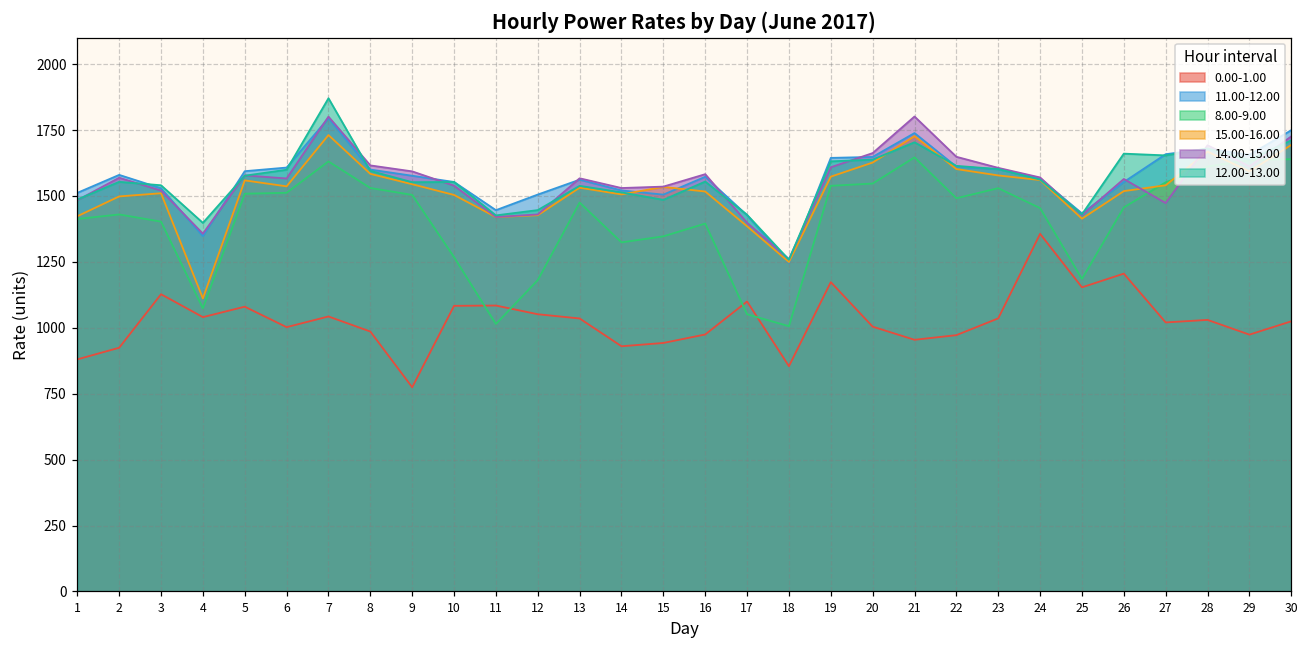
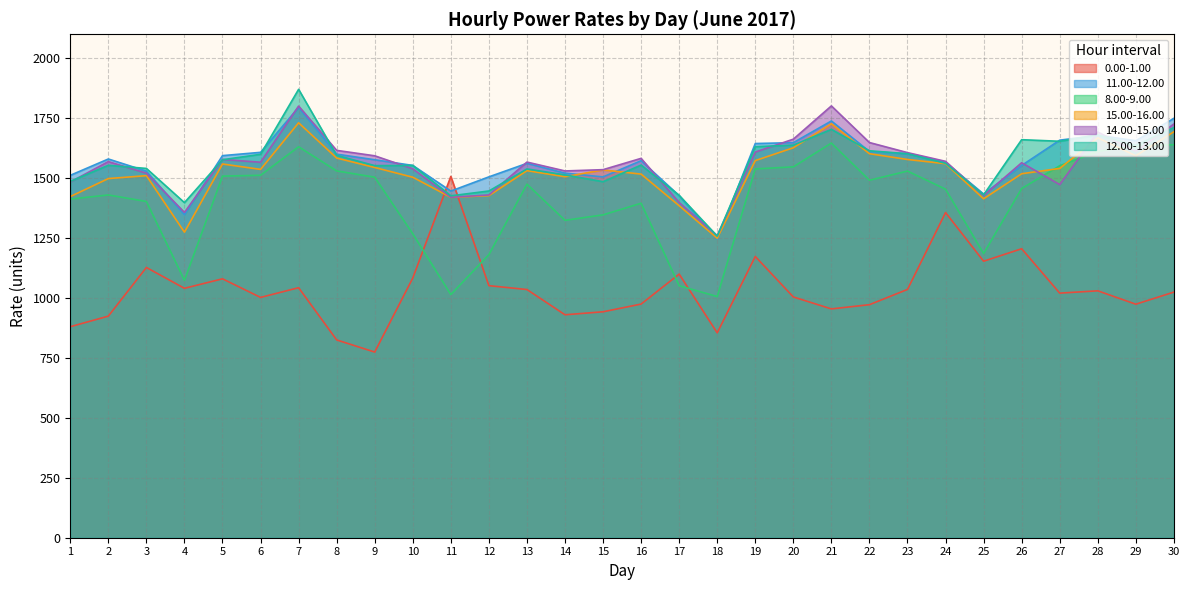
15.00-16.00, 4: 1110 -> 1270
0.00-1.00, 8: 990 -> 830
0.00-1.00, 11: 1080 -> 1510
